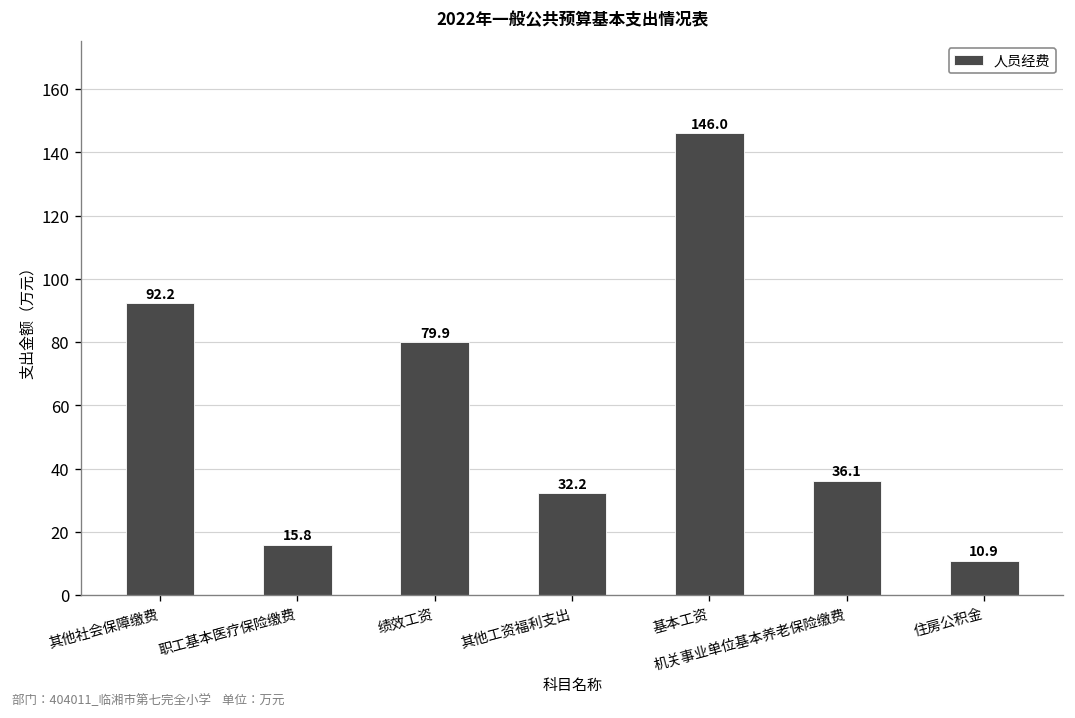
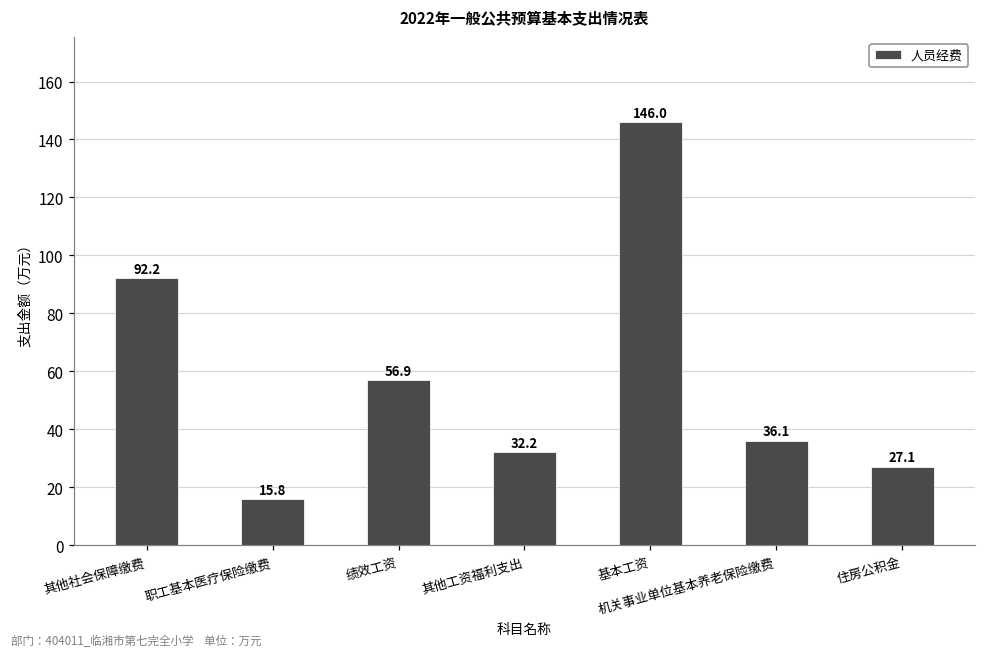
绩效工资: 79.9 -> 56.9
住房公积金: 10.9 -> 27.1
